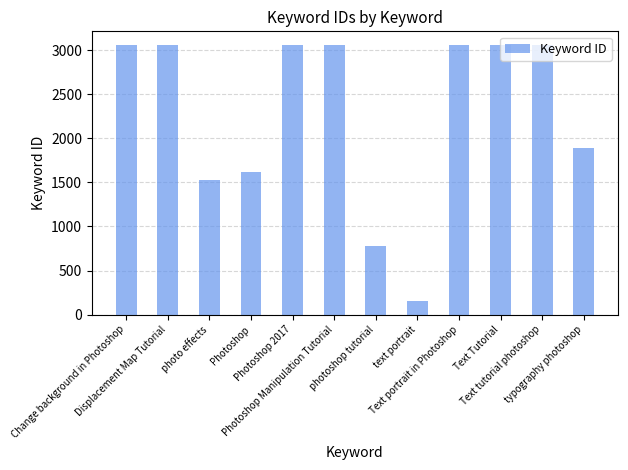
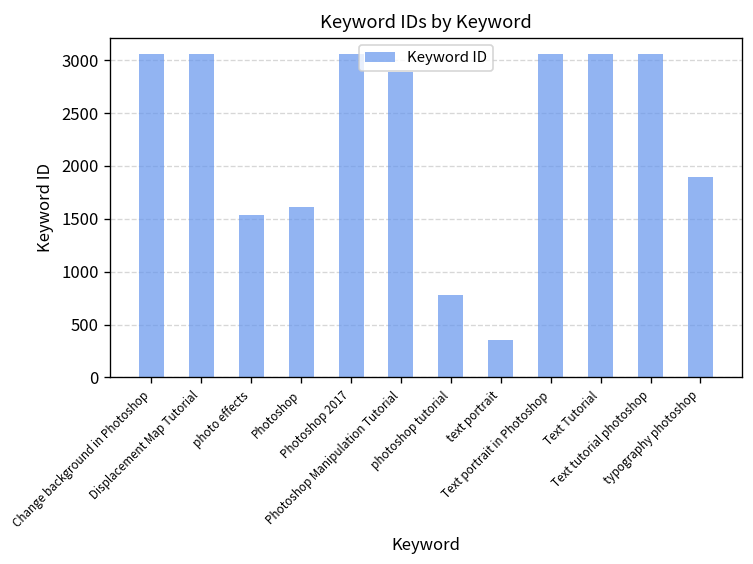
Photoshop Manipulation Tutorial: 3100 -> 2900
text portrait: 200 -> 400
